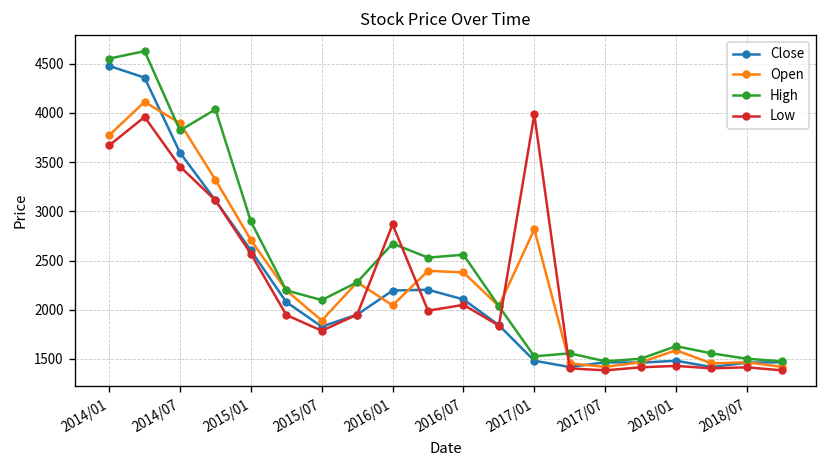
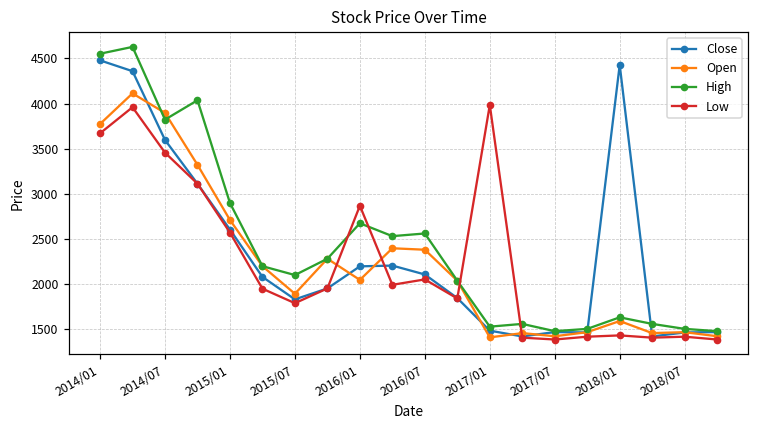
Open, 2017/01: 2800 -> 1400
Close, 2018/01: 1500 -> 4400
